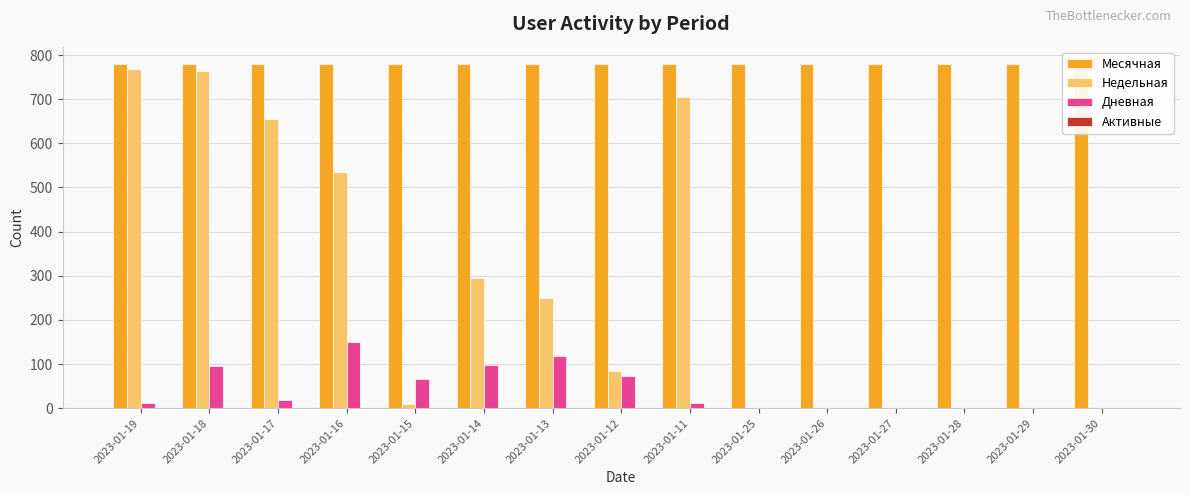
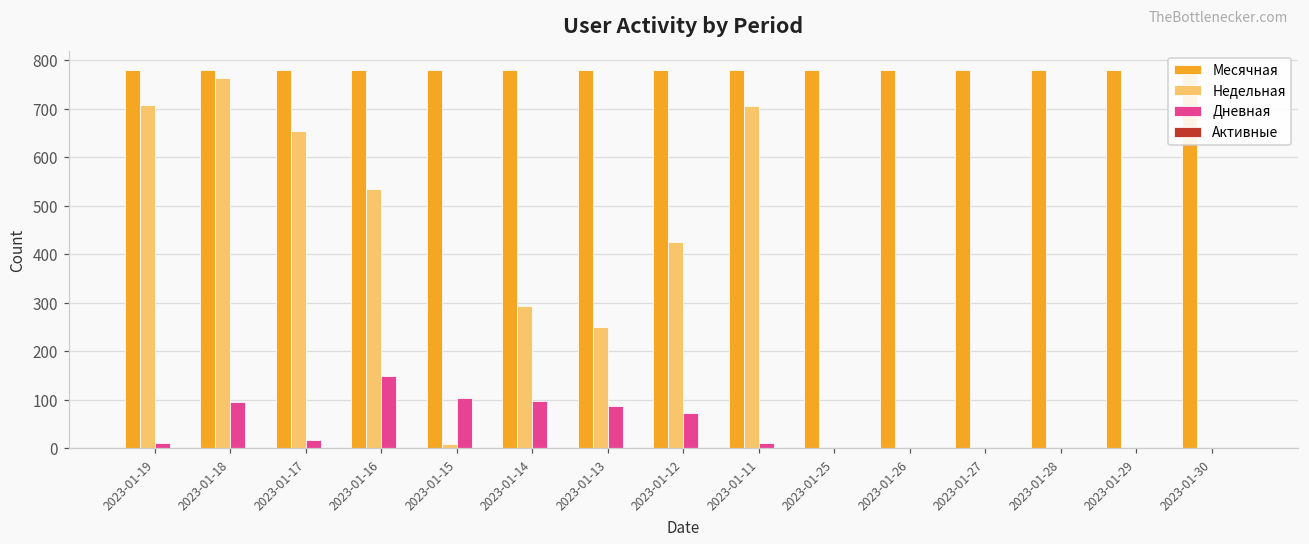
Недельная, 2023-01-19: 770 -> 710
Дневная, 2023-01-15: 70 -> 100
Дневная, 2023-01-13: 120 -> 90
Недельная, 2023-01-12: 80 -> 430
